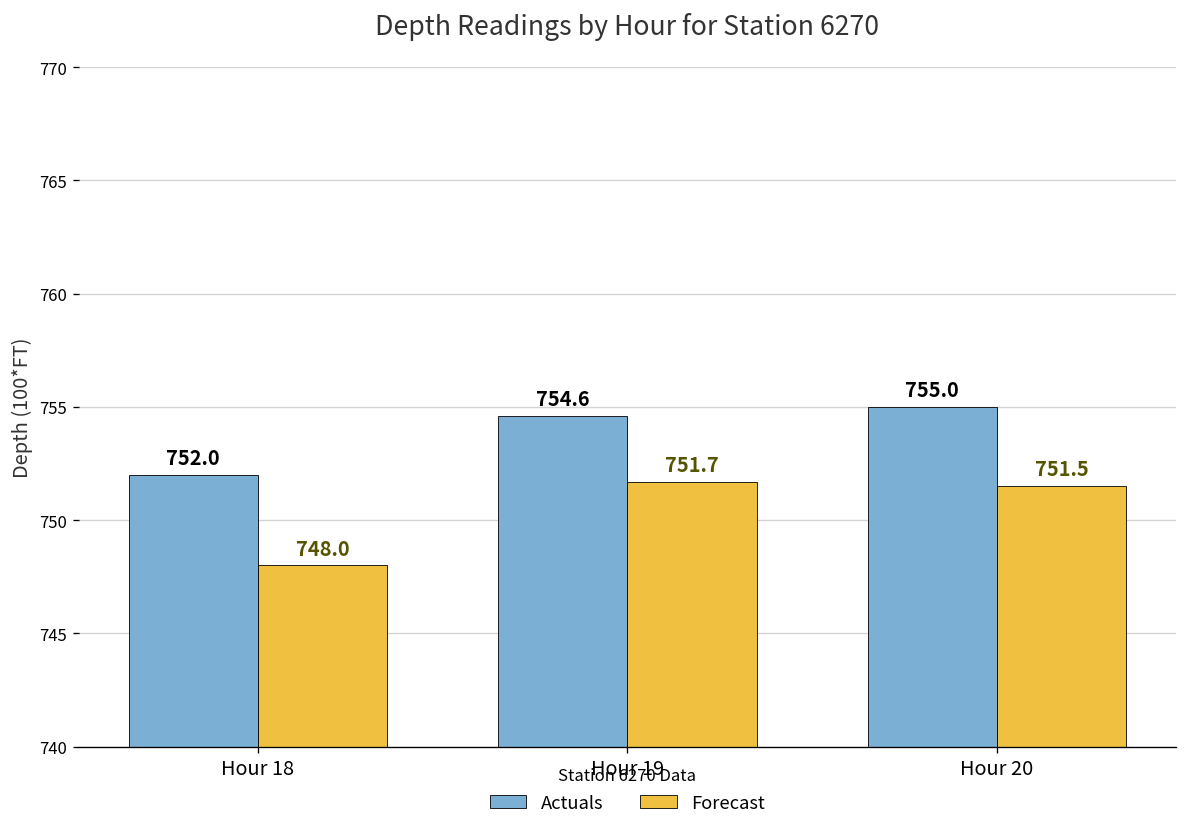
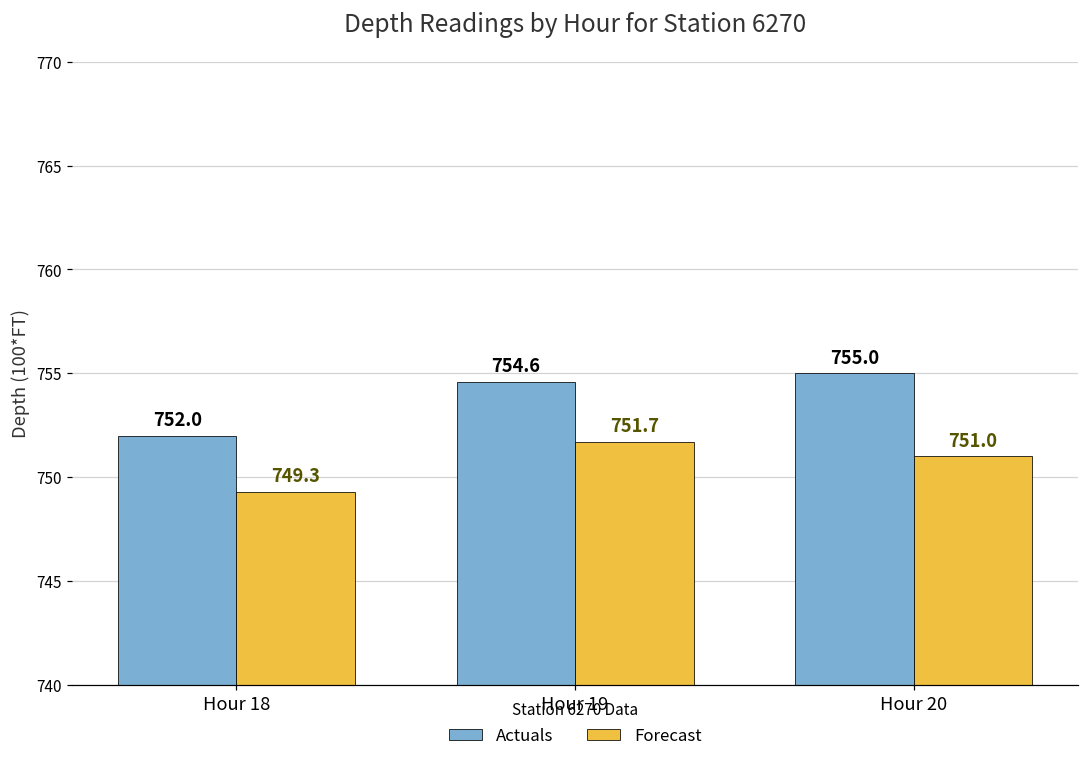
Forecast, Hour 18: 748.0 -> 749.3
Forecast, Hour 20: 751.5 -> 751.0
